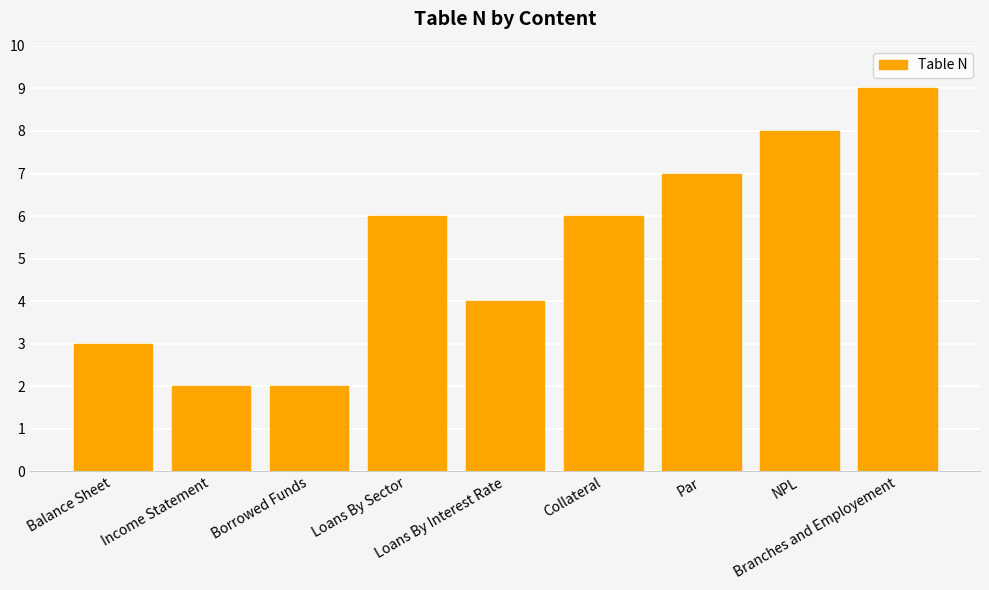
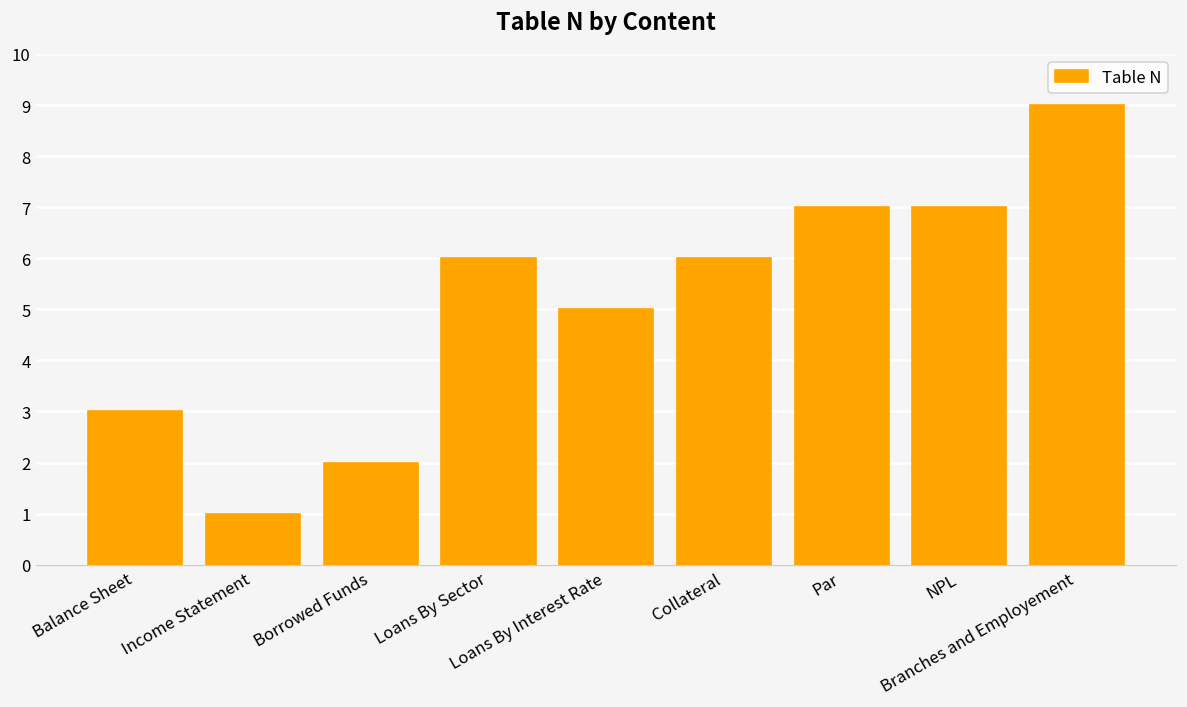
Income Statement: 2 -> 1
Loans By Interest Rate: 4 -> 5
NPL: 8 -> 7
